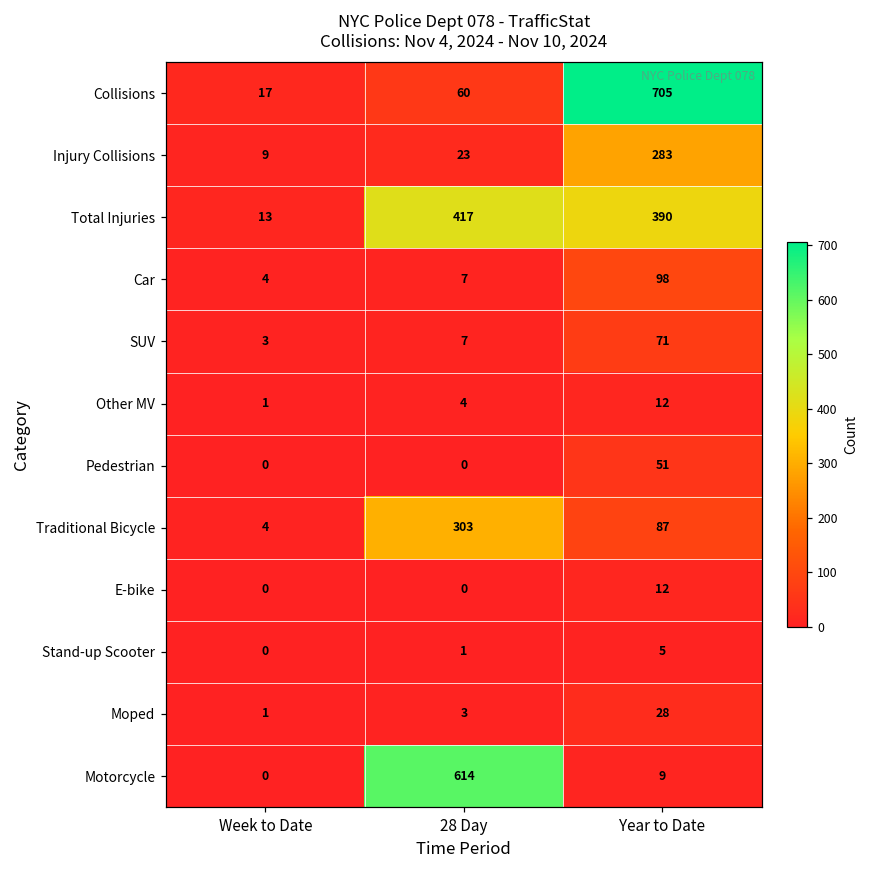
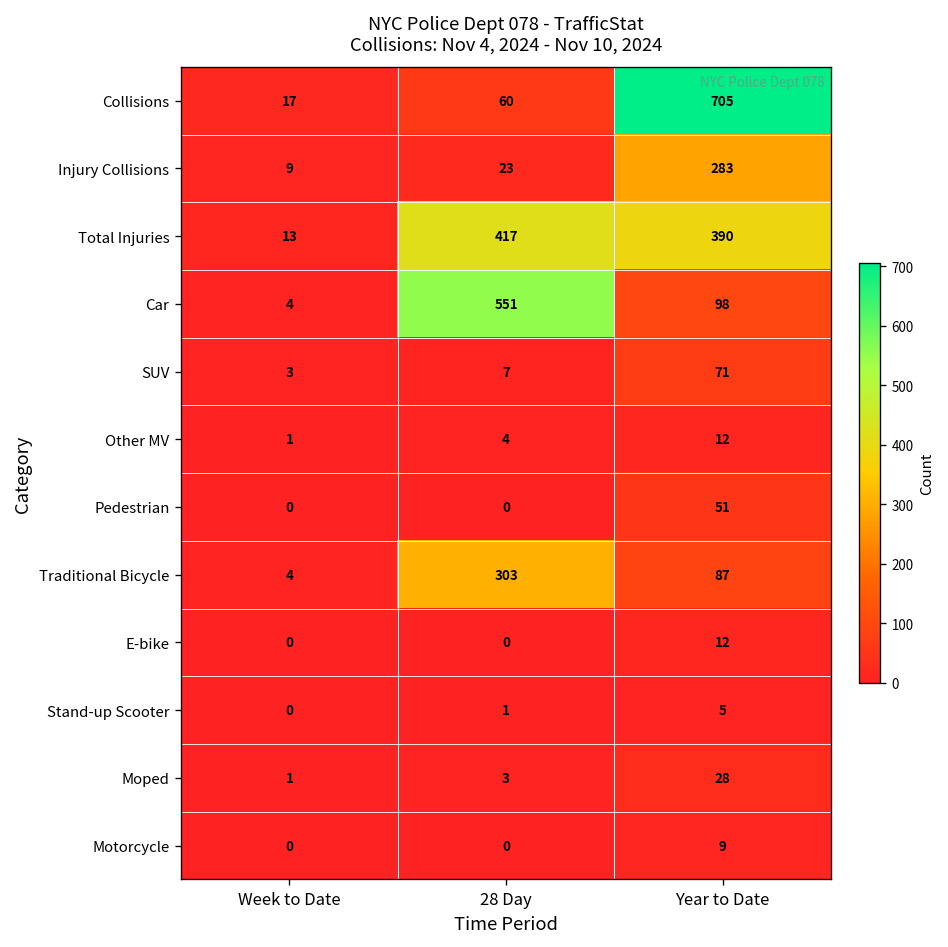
Car, 28 Day: 7 -> 551
Motorcycle, 28 Day: 614 -> 0
